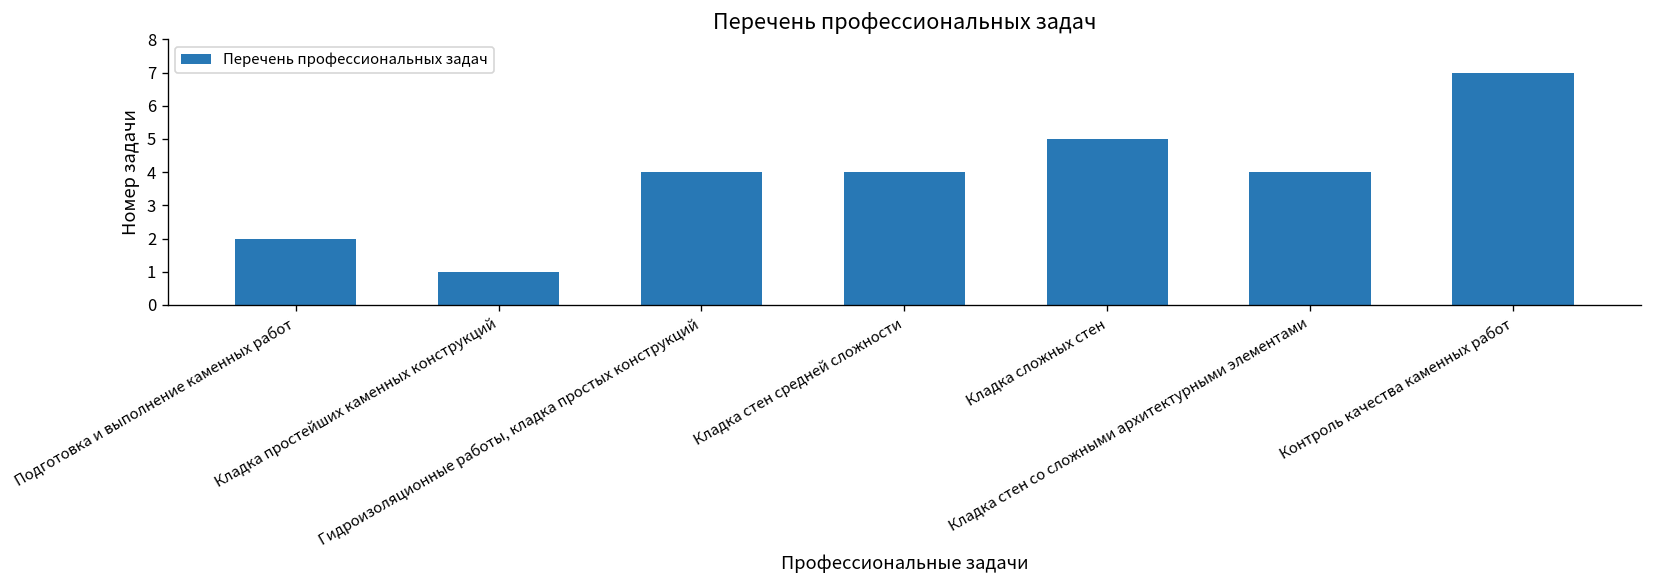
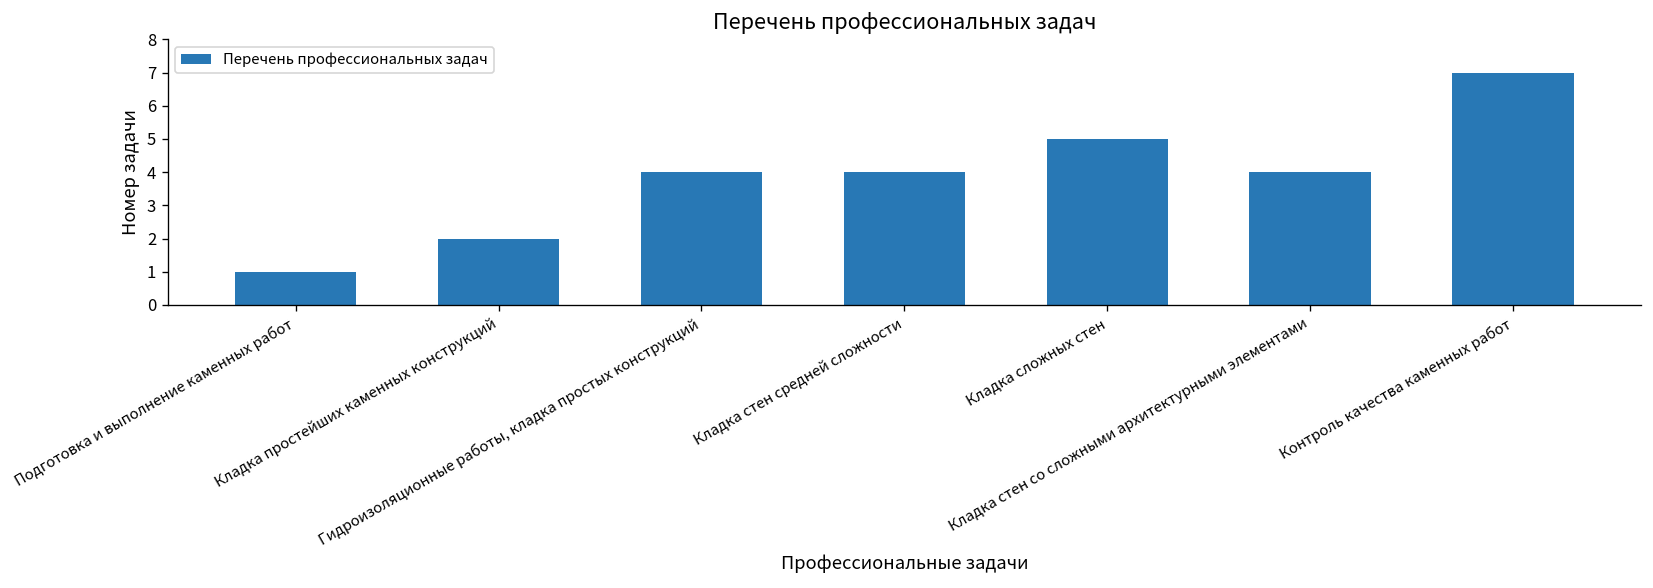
Подготовка и выполнение каменных работ: 2 -> 1
Кладка простейших каменных конструкций: 1 -> 2
